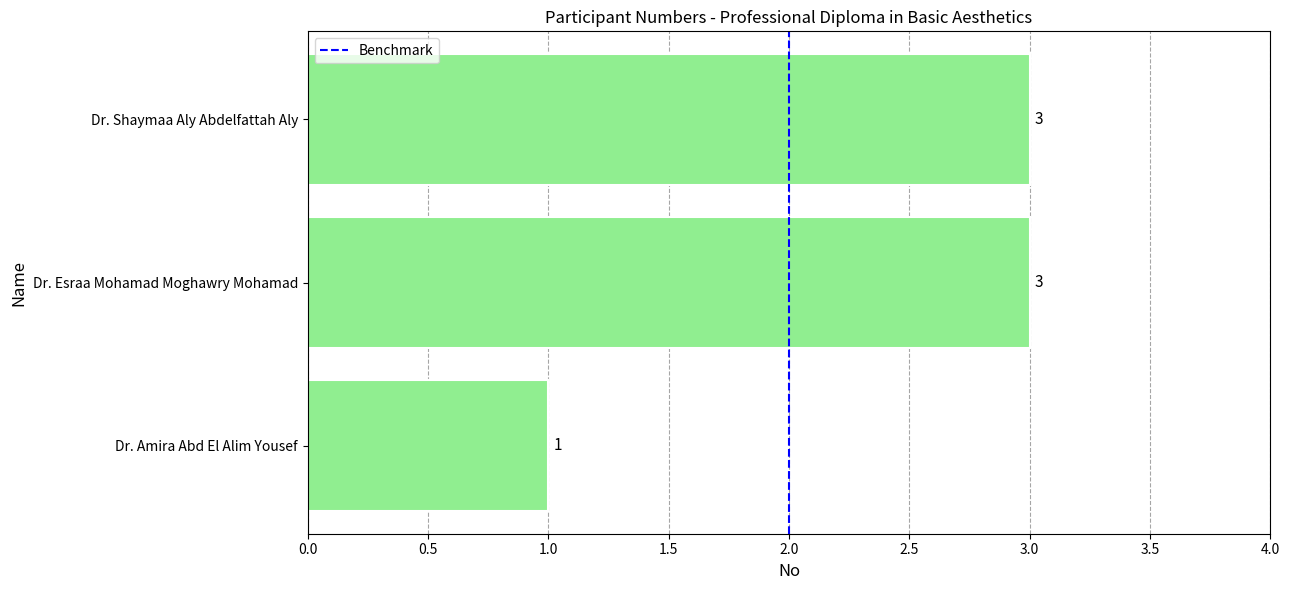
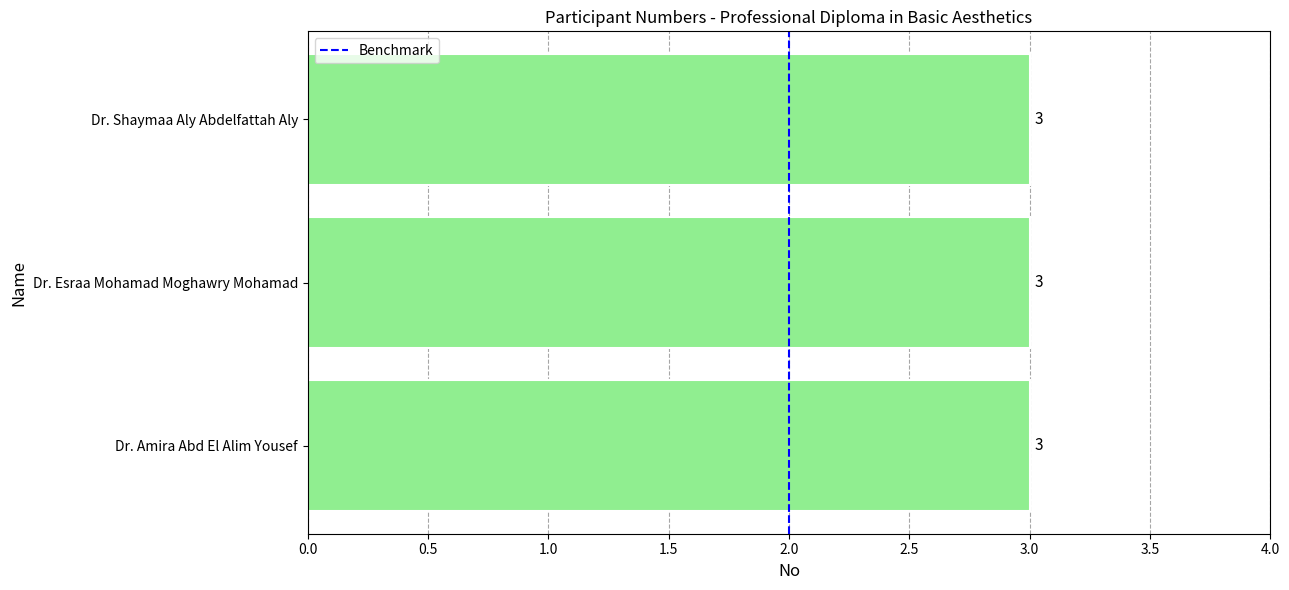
Dr. Amira Abd El Alim Yousef: 1 -> 3
